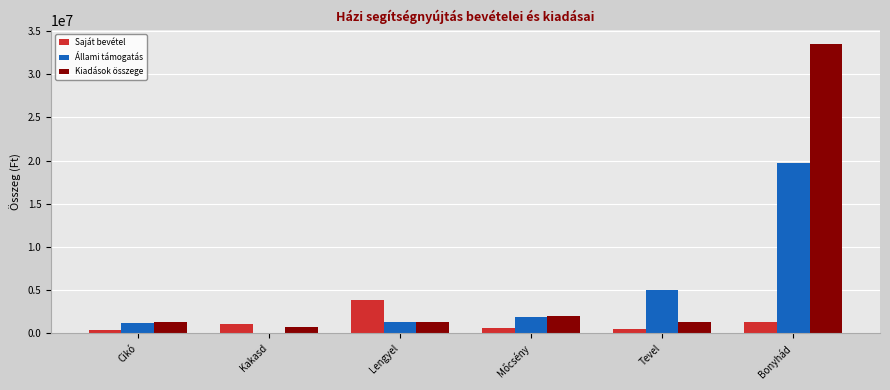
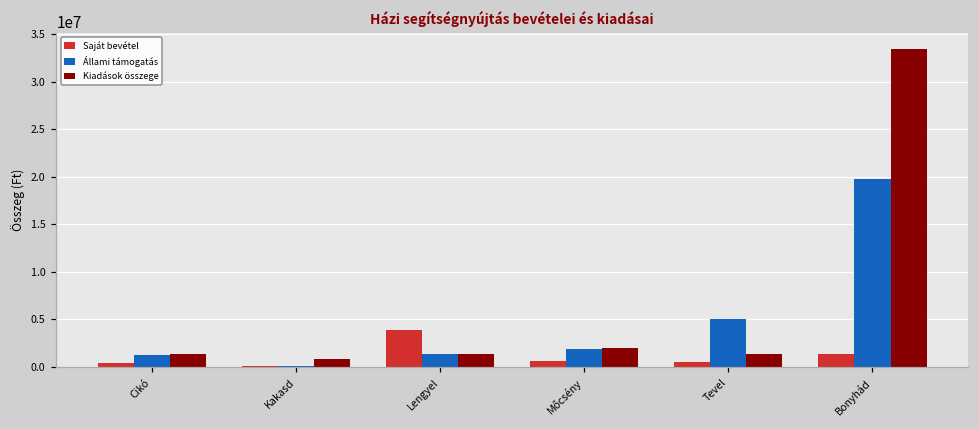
Saját bevétel, Kakasd: 1000000 -> 0
